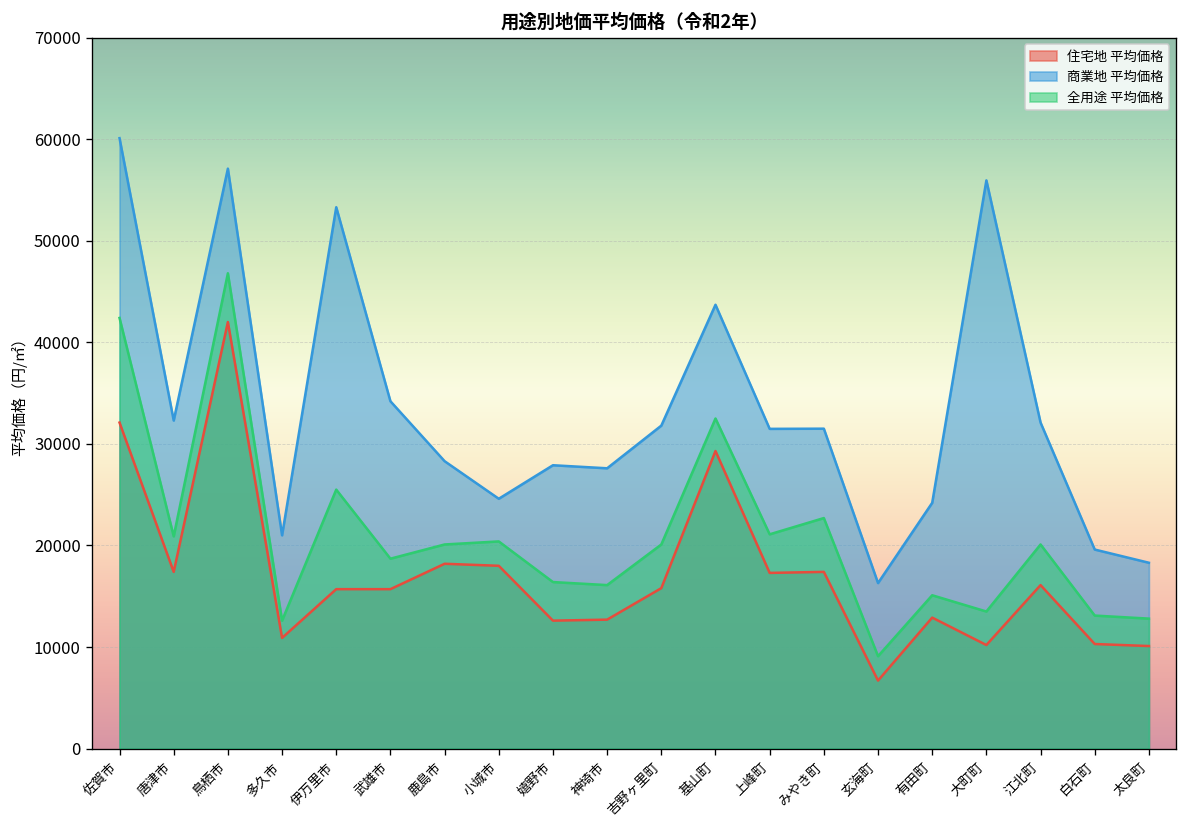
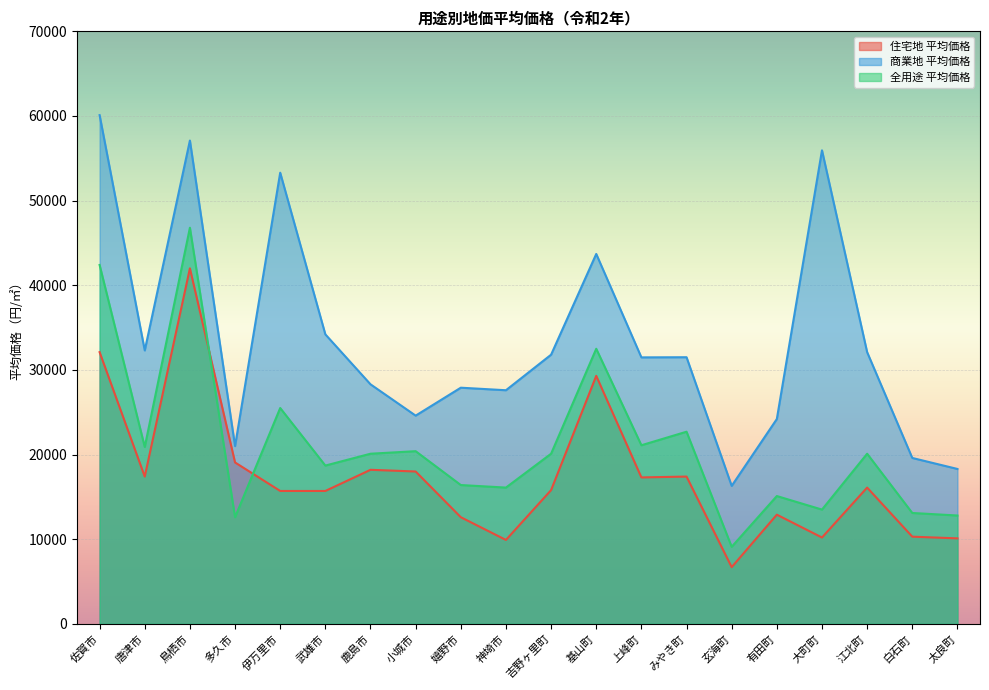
住宅地 平均価格, 多久市: 11000 -> 19000
住宅地 平均価格, 神埼市: 13000 -> 10000
